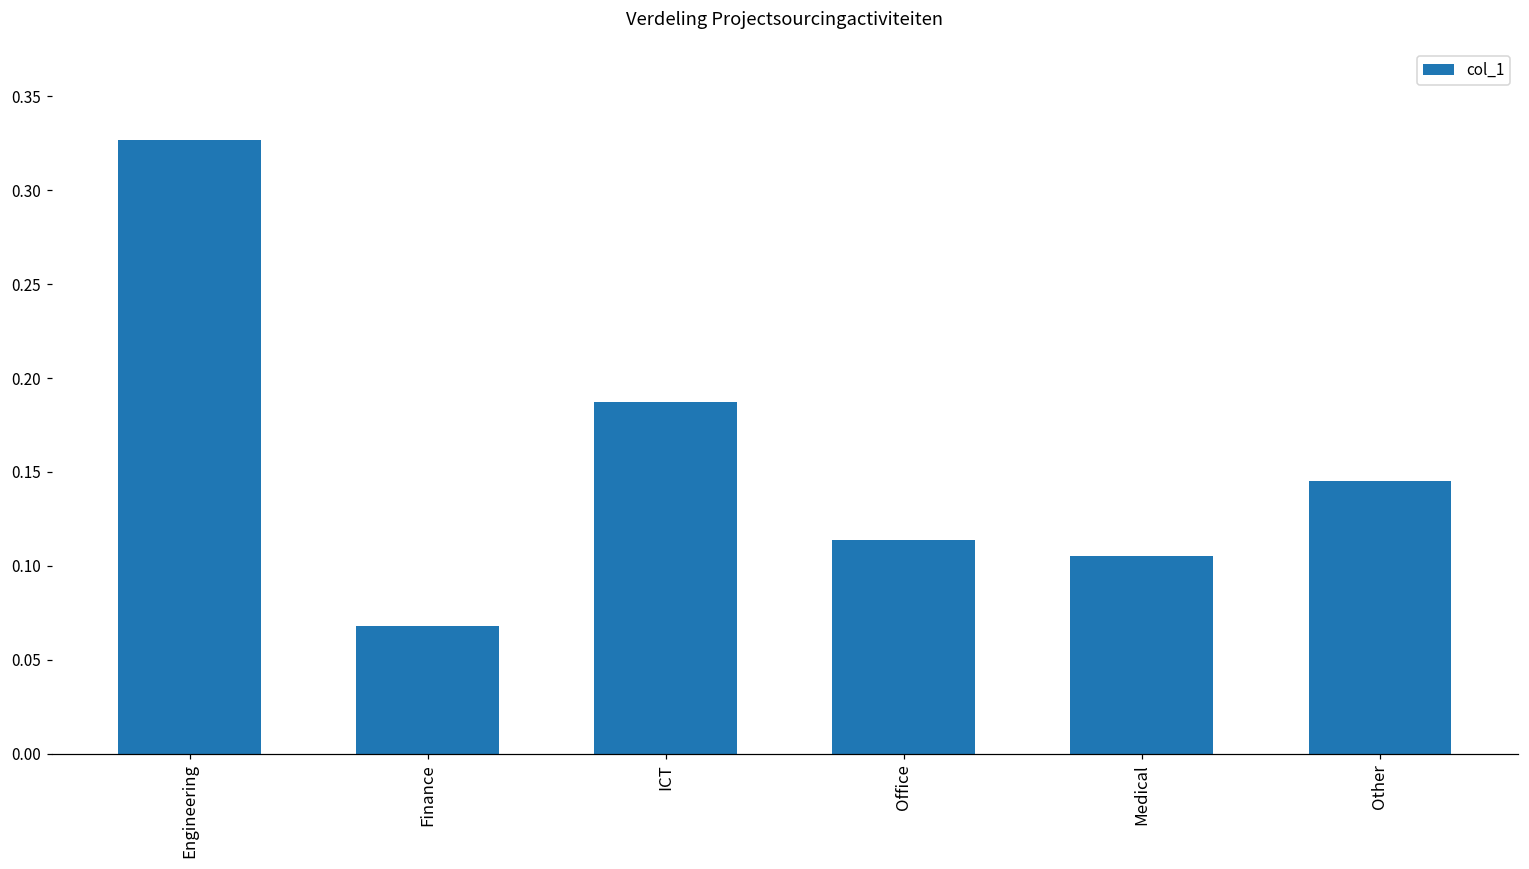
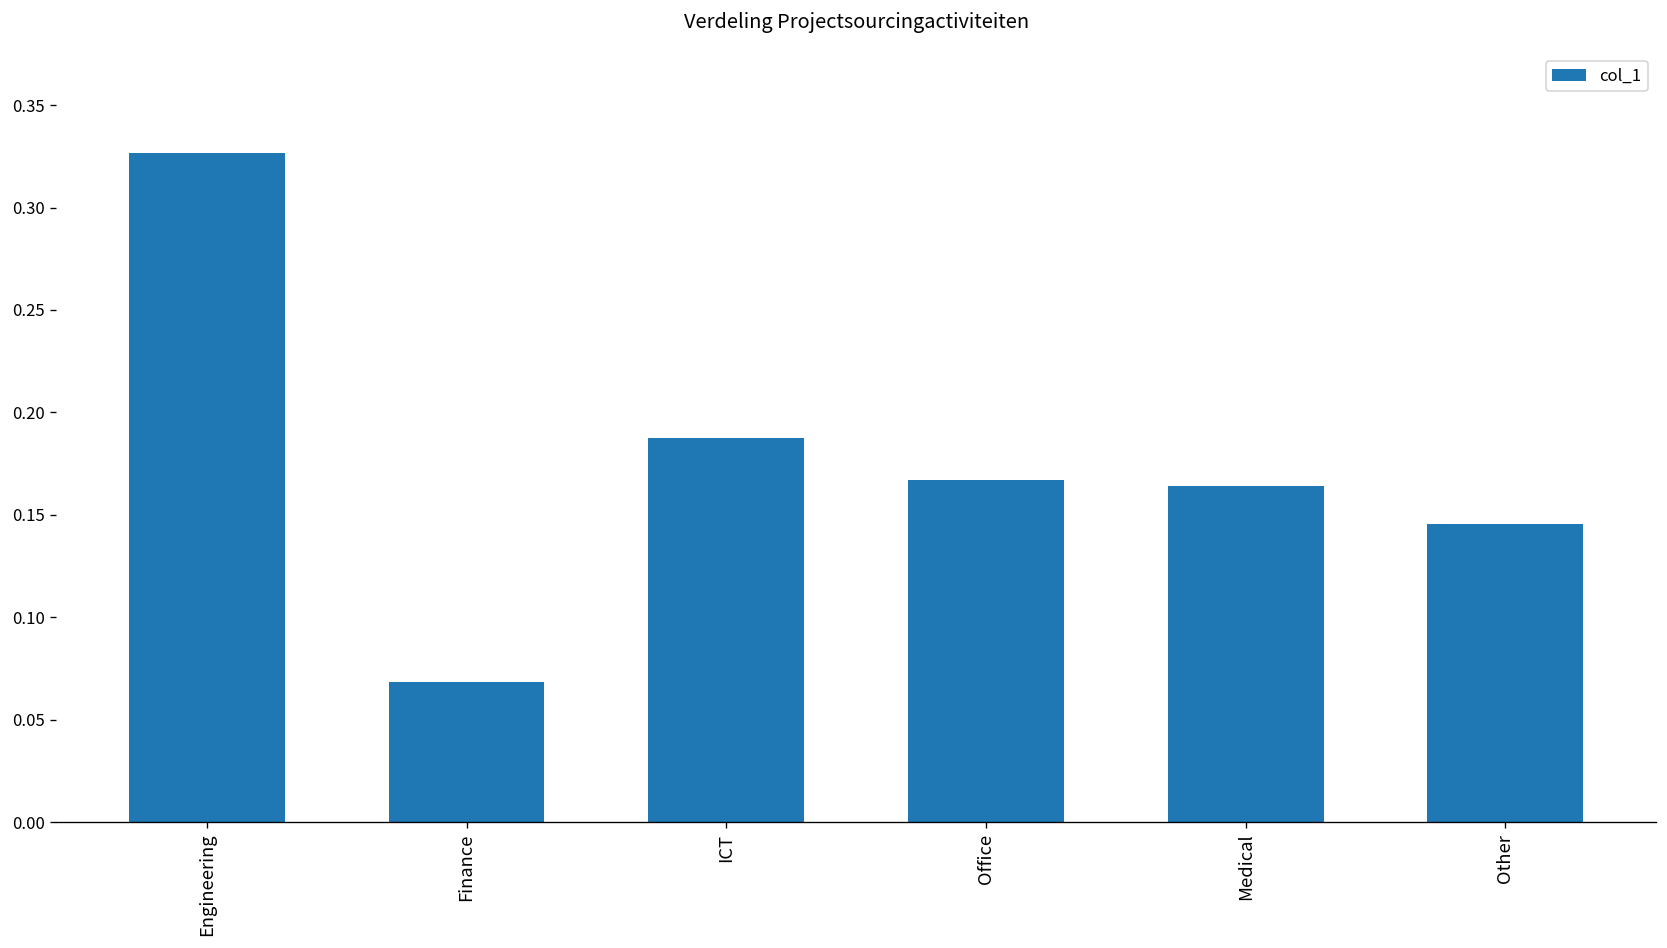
Office: 0.114 -> 0.167
Medical: 0.105 -> 0.164
